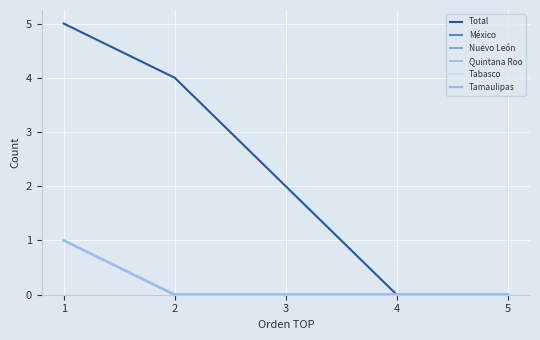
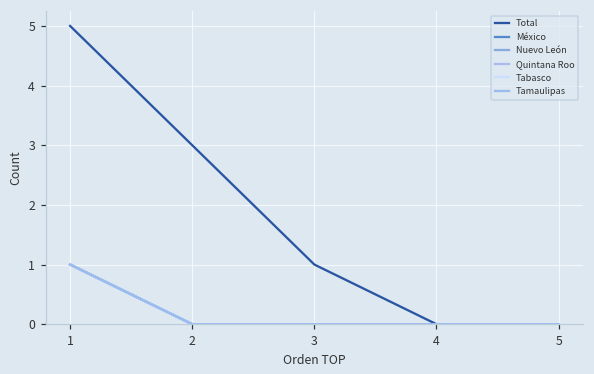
Total, 2: 4 -> 3
Total, 3: 2 -> 1
